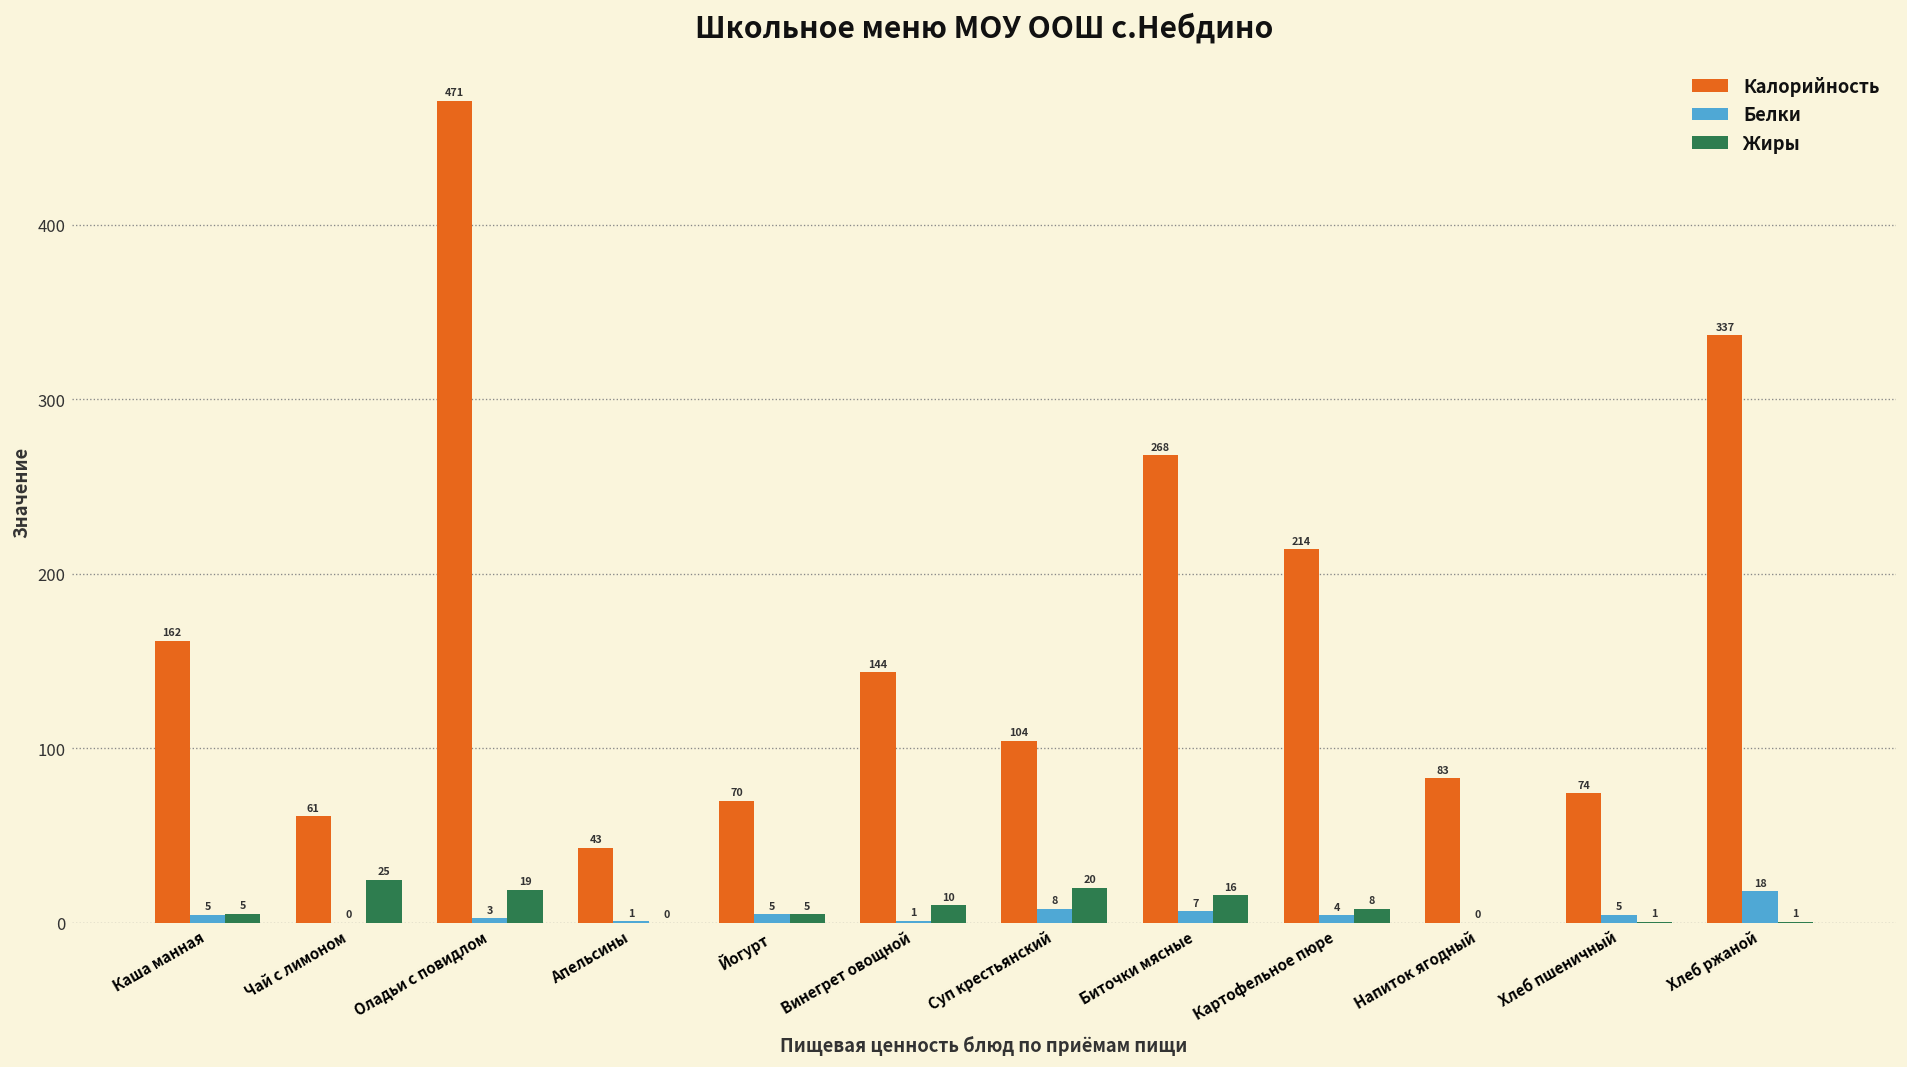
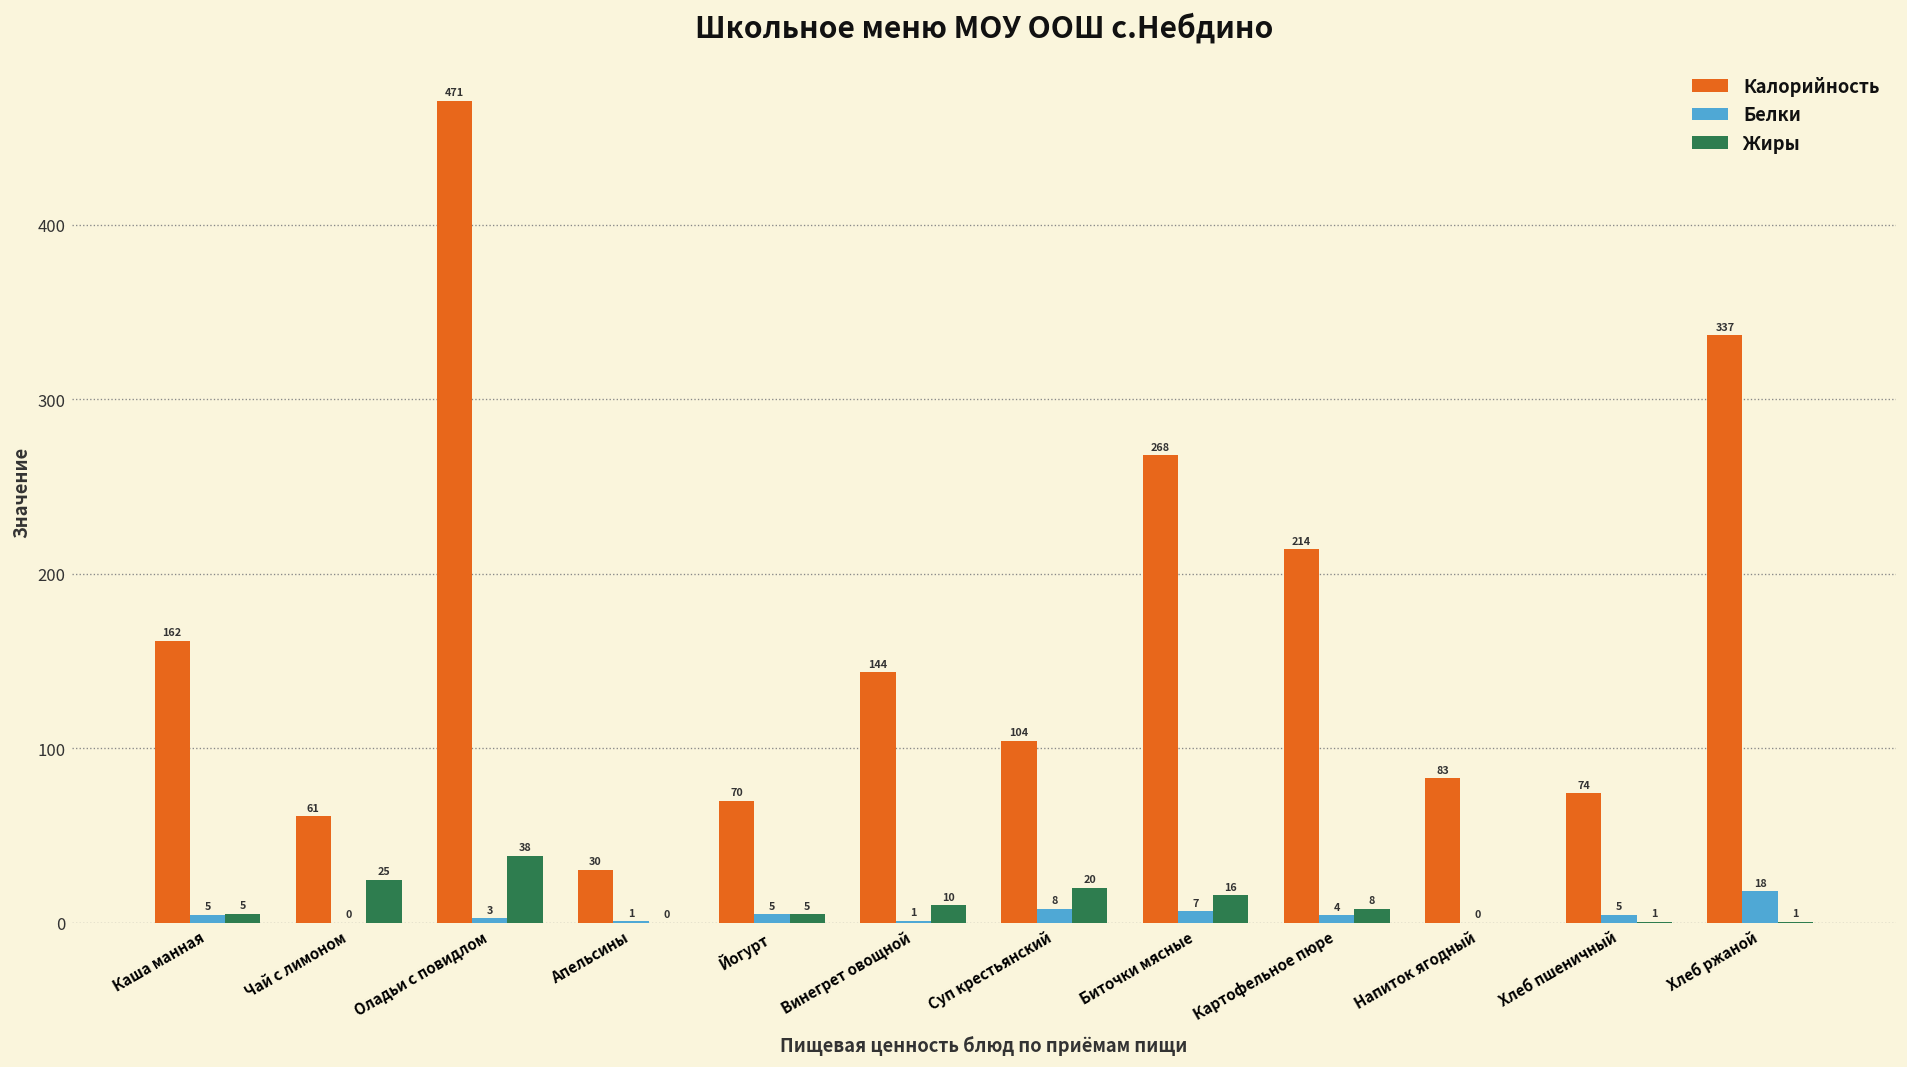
Жиры, Оладьи с повидлом: 19 -> 38
Калорийность, Апельсины: 43 -> 30
